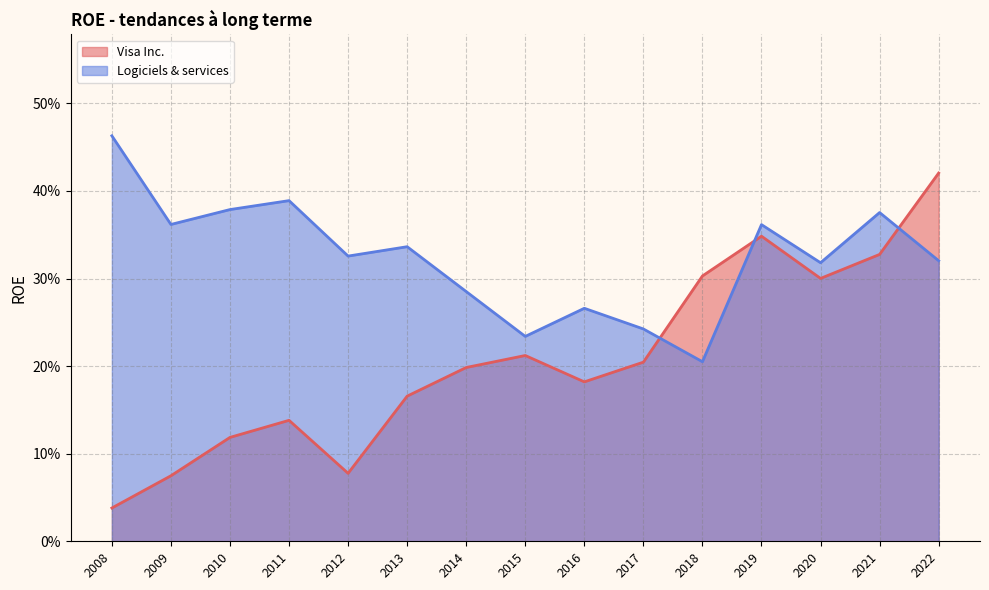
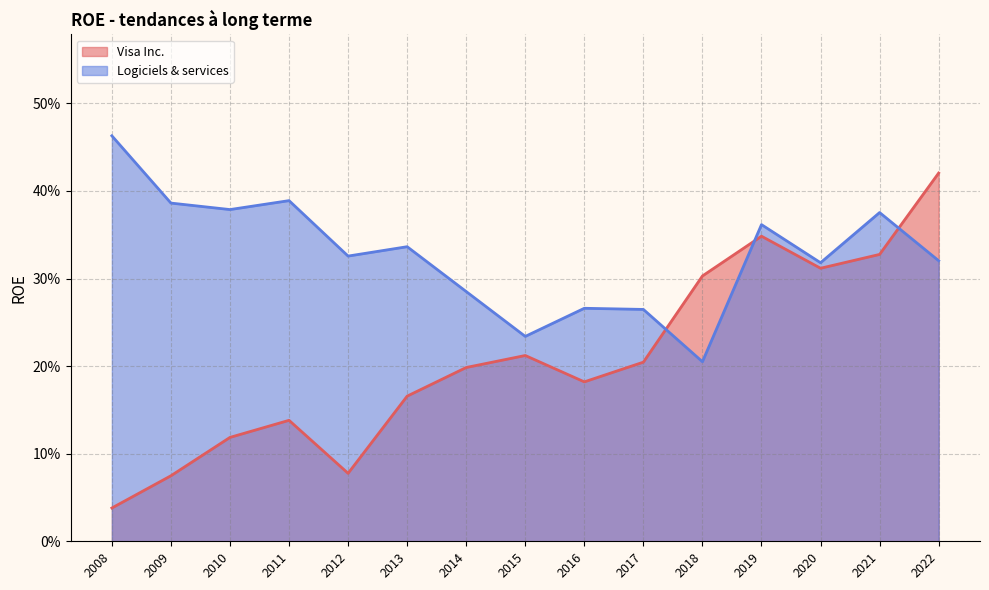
Logiciels & services, 2009: 36% -> 39%
Logiciels & services, 2017: 24% -> 26%
Visa Inc., 2020: 30% -> 31%
